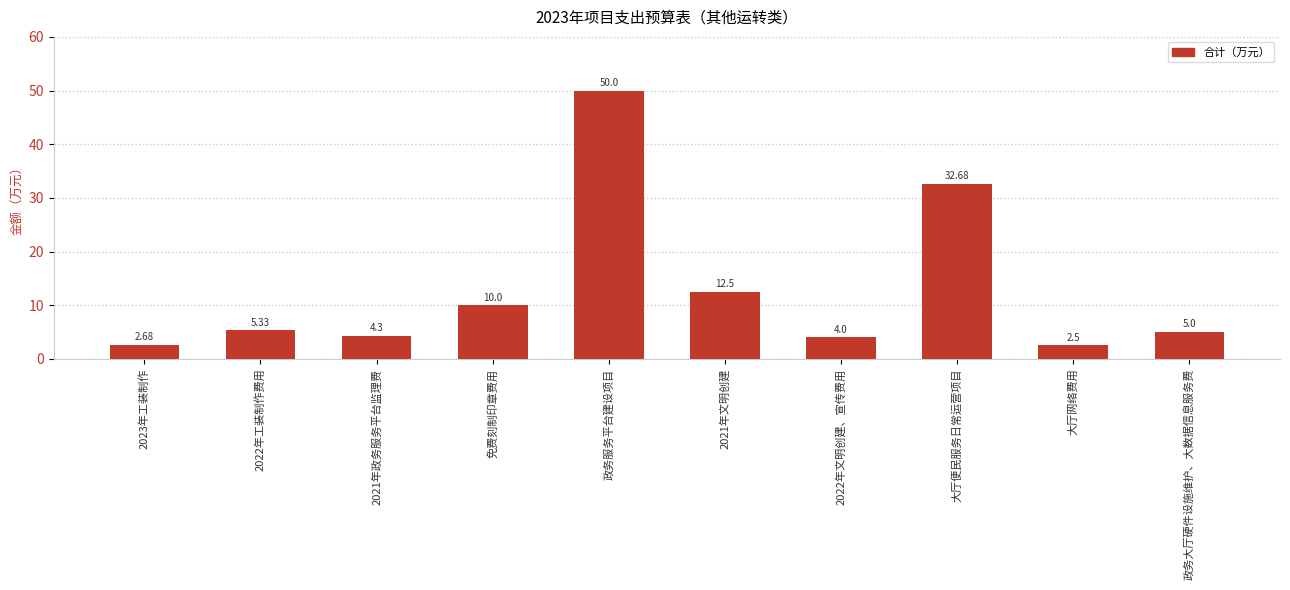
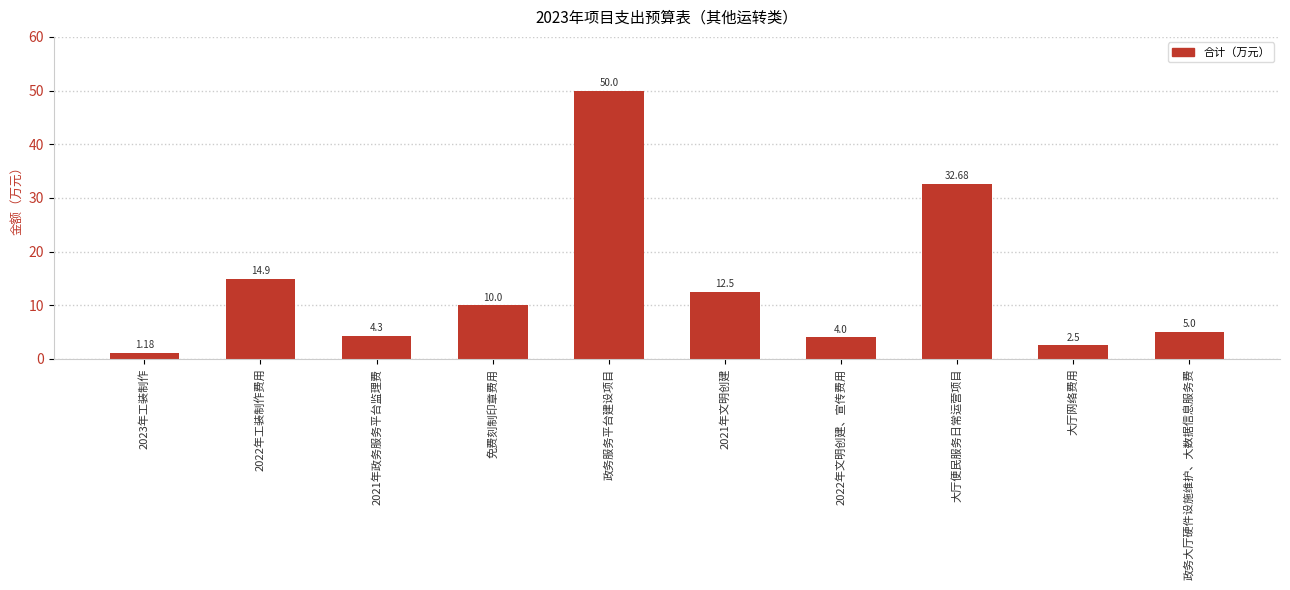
2023年工装制作: 2.68 -> 1.18
2022年工装制作费用: 5.33 -> 14.9
